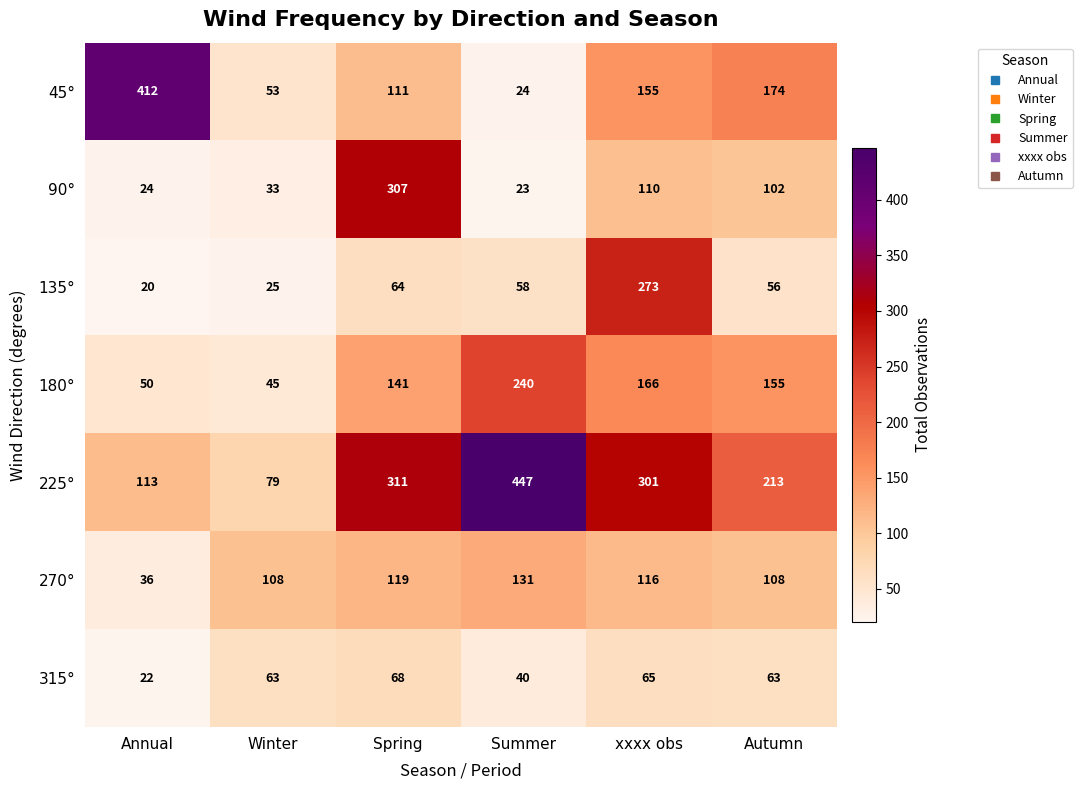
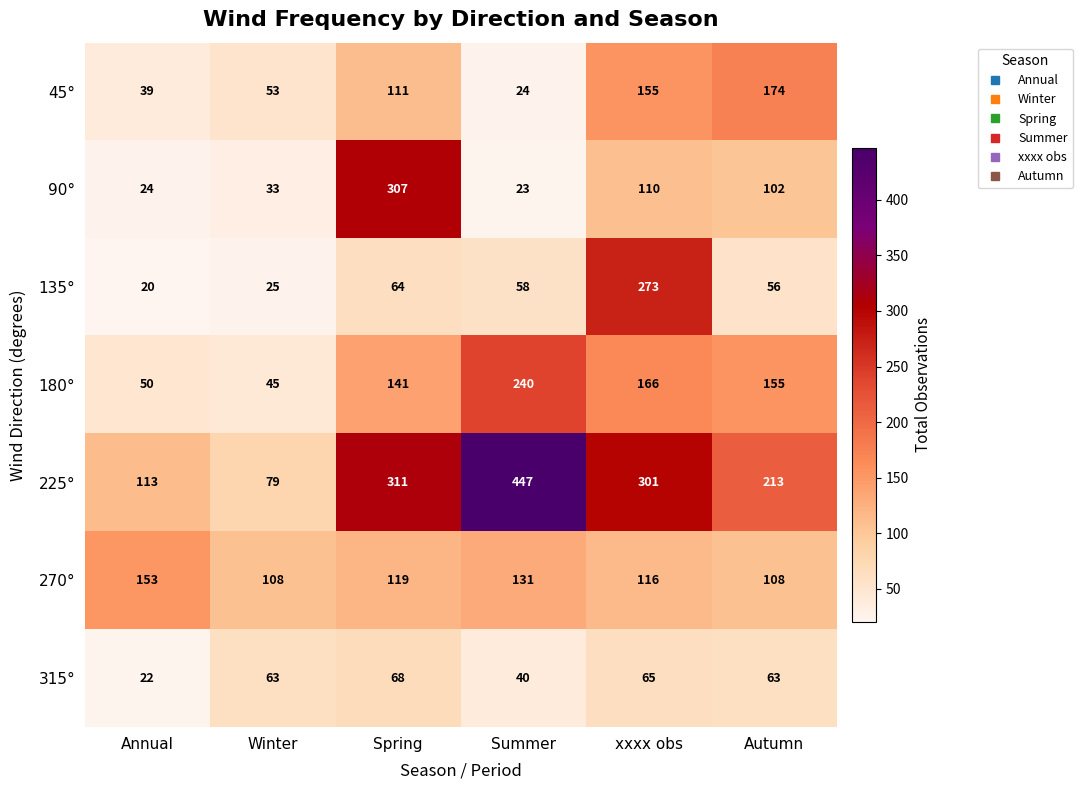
45°, Annual: 412 -> 39
270°, Annual: 36 -> 153
